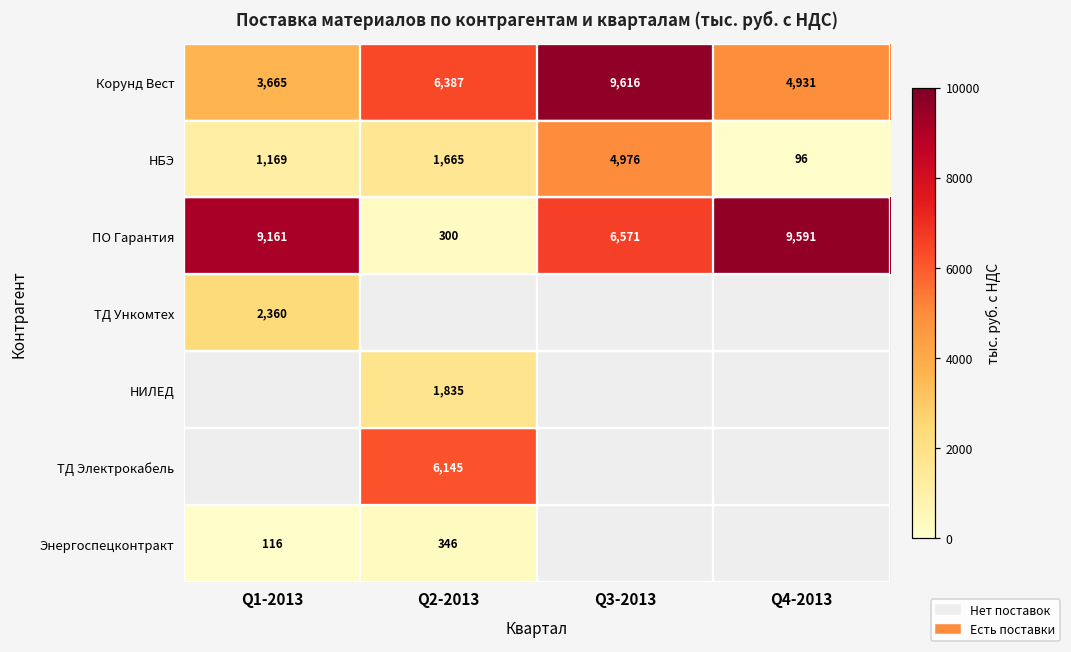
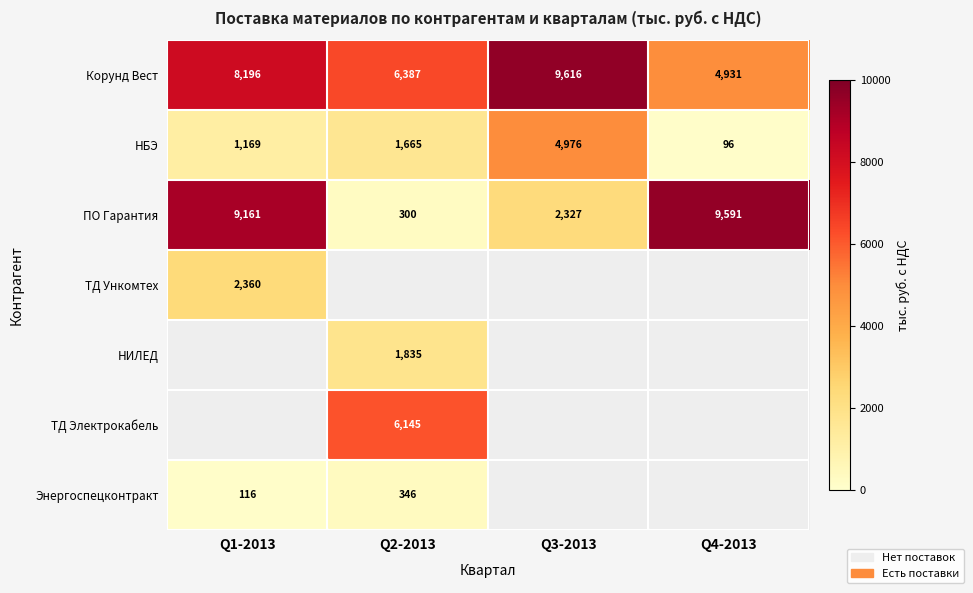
Корунд Вест, Q1-2013: 3,665 -> 8,196
ПО Гарантия, Q3-2013: 6,571 -> 2,327
